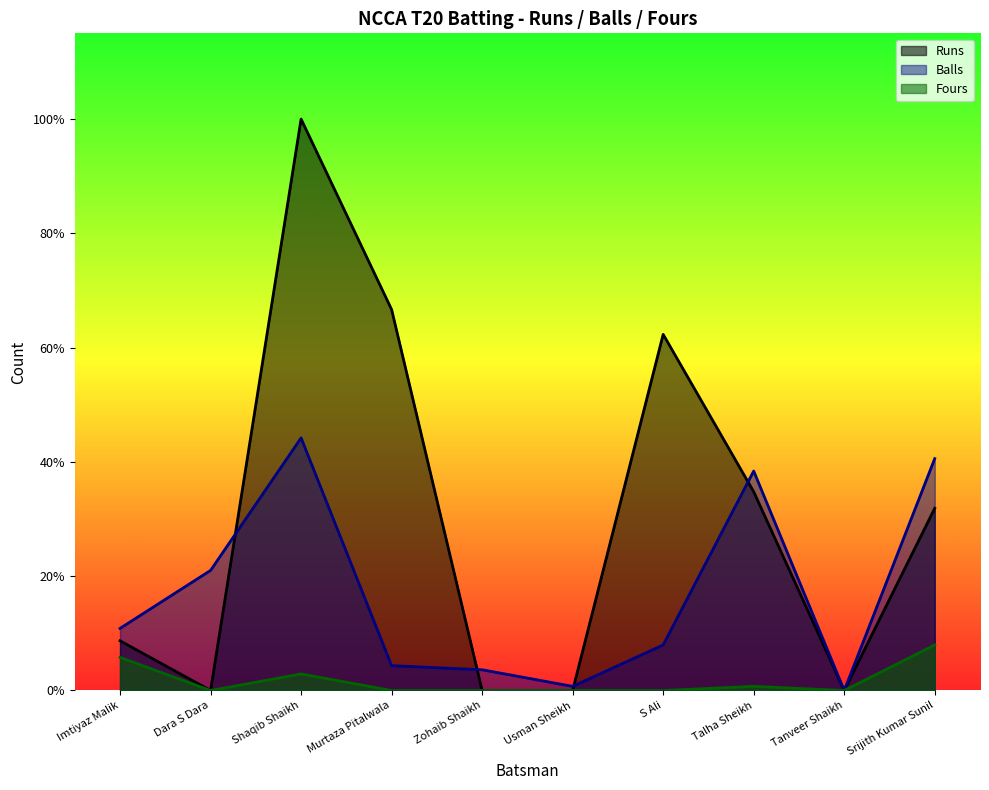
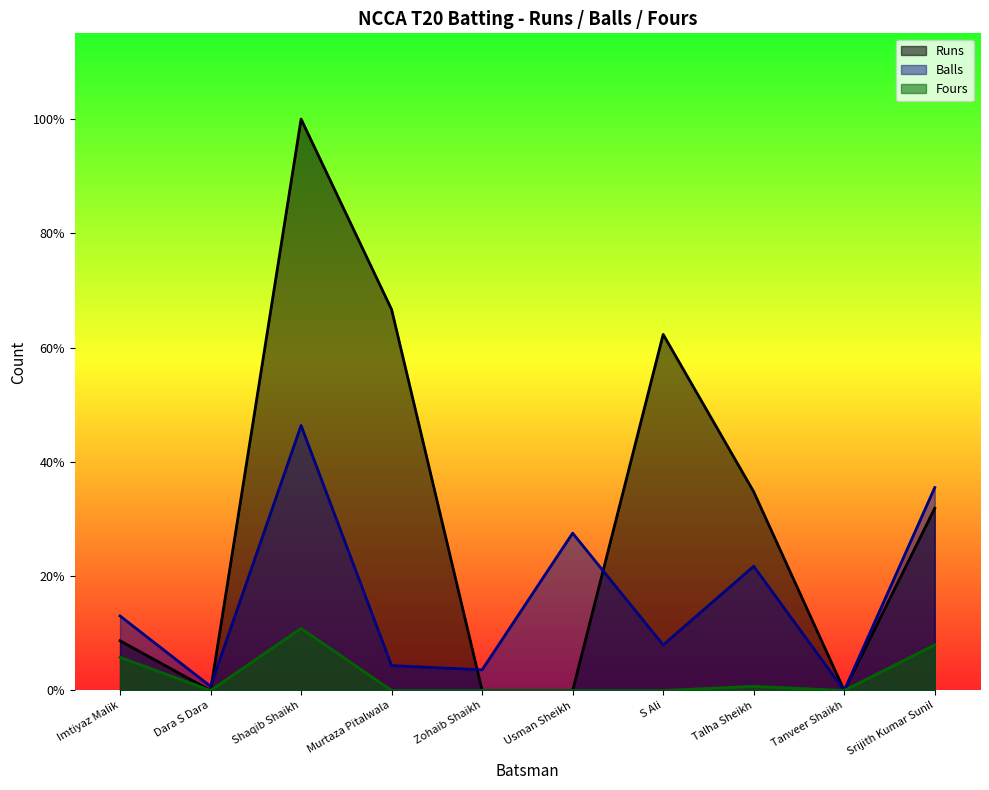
Balls, Imtiyaz Malik: 11% -> 13%
Balls, Dara S Dara: 21% -> 1%
Balls, Shaqib Shaikh: 44% -> 46%
Fours, Shaqib Shaikh: 3% -> 11%
Balls, Usman Sheikh: 1% -> 28%
Balls, Talha Sheikh: 38% -> 22%
Balls, Srijith Kumar Sunil: 41% -> 36%
